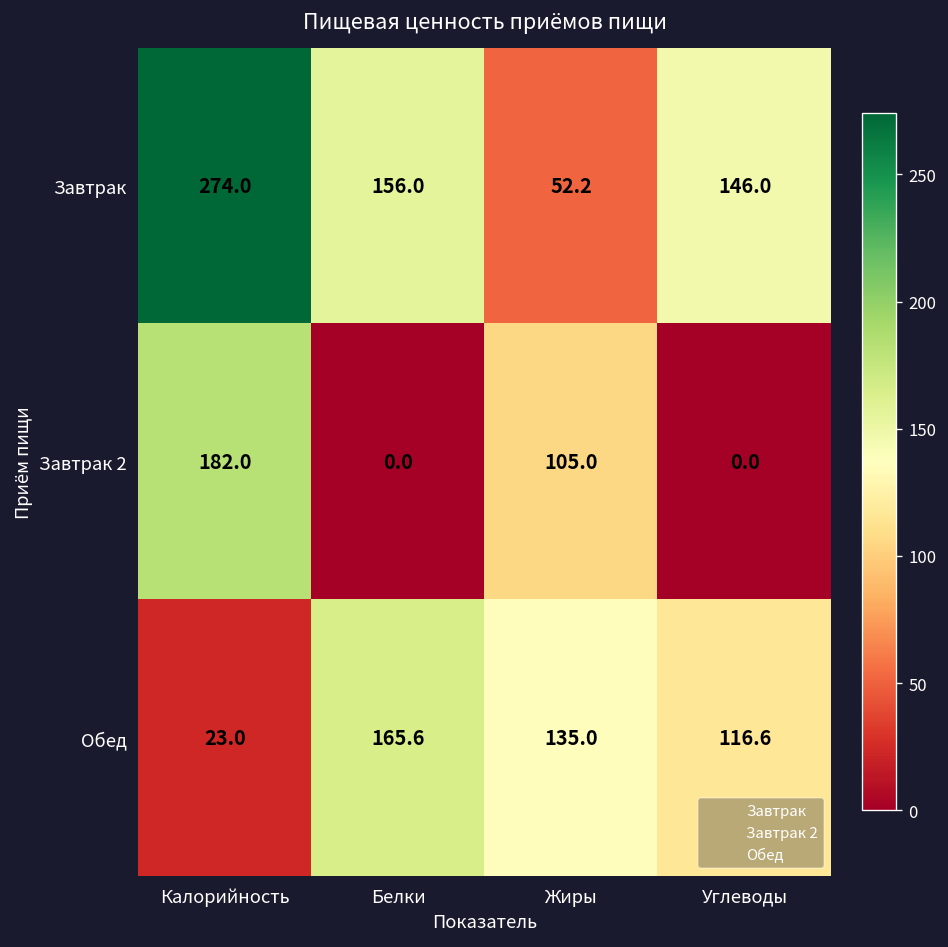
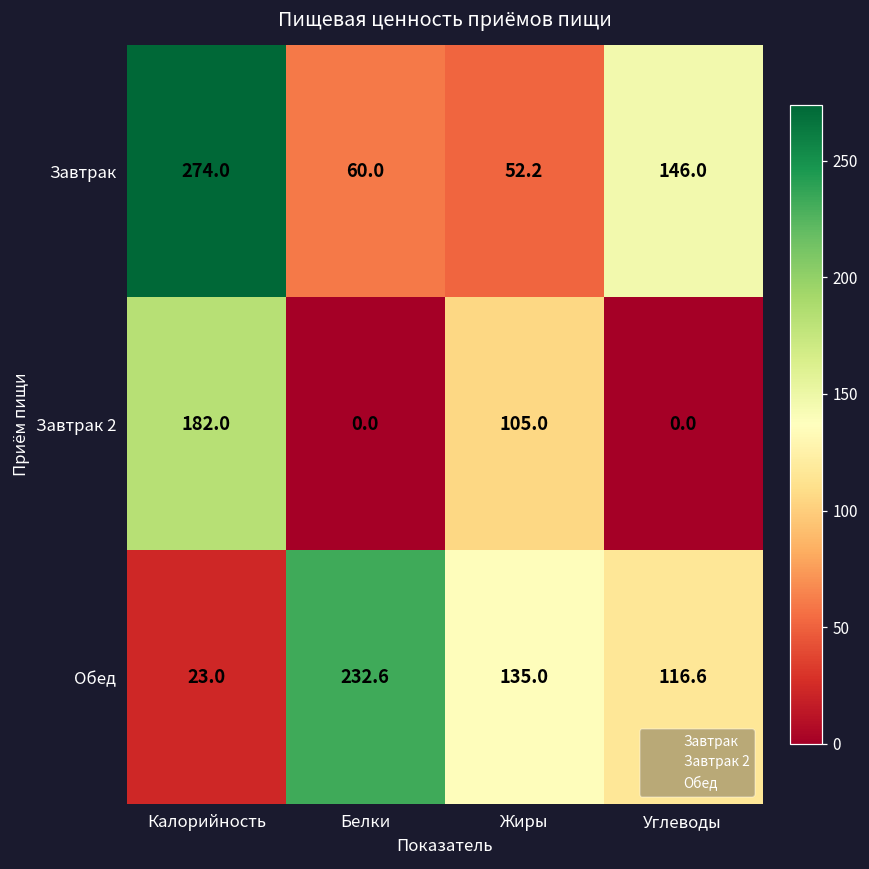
Завтрак, Белки: 156.0 -> 60.0
Обед, Белки: 165.6 -> 232.6
